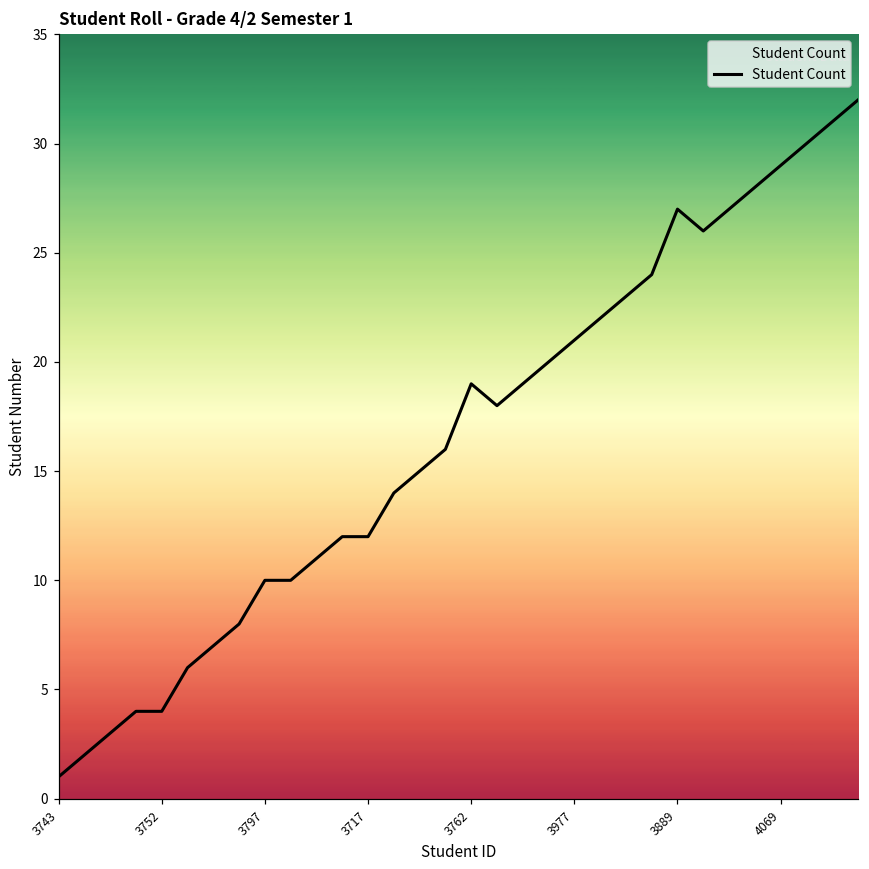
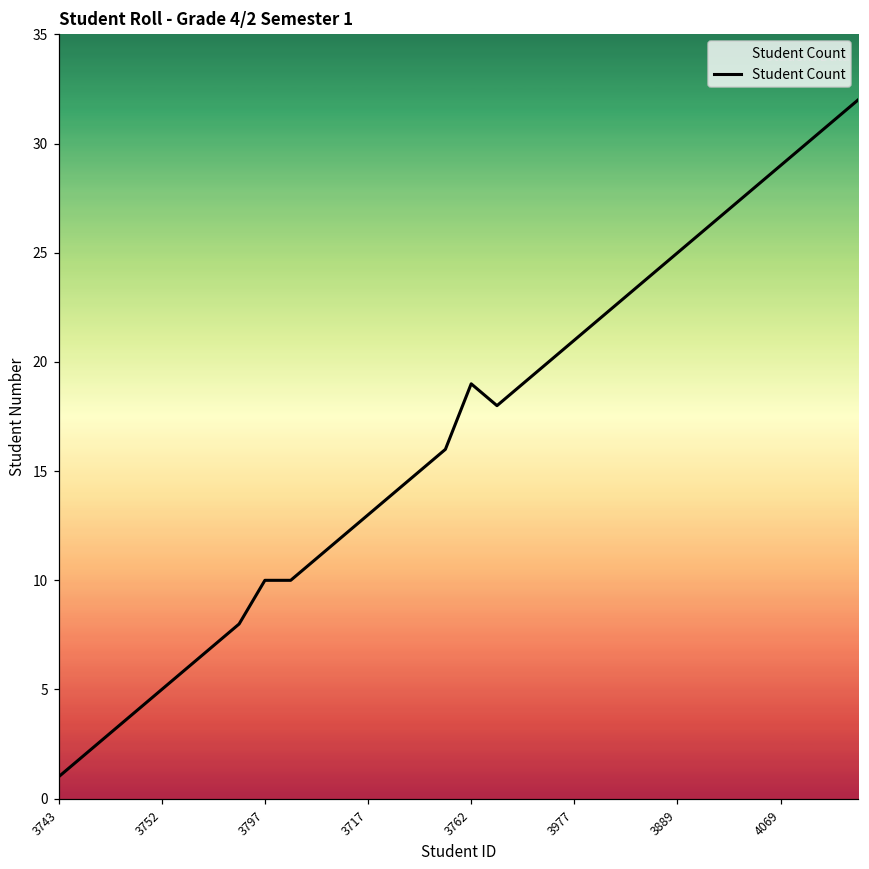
3752: 4 -> 5
3717: 12 -> 13
3889: 27 -> 25
